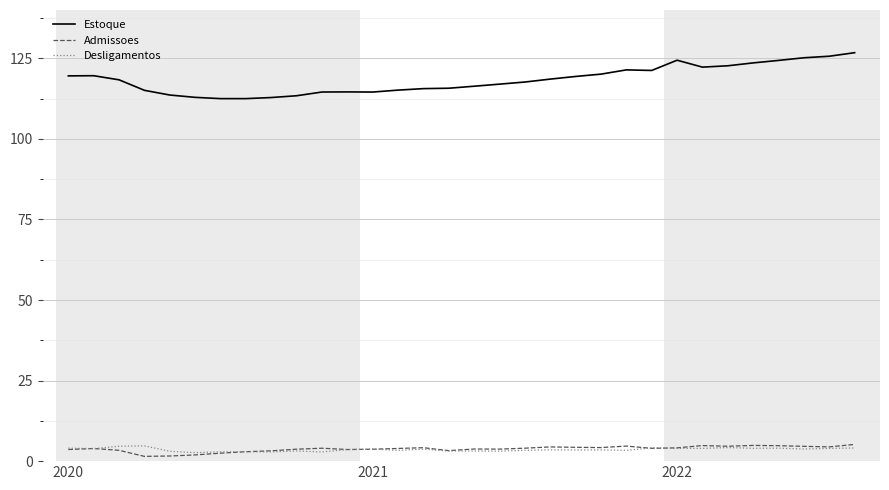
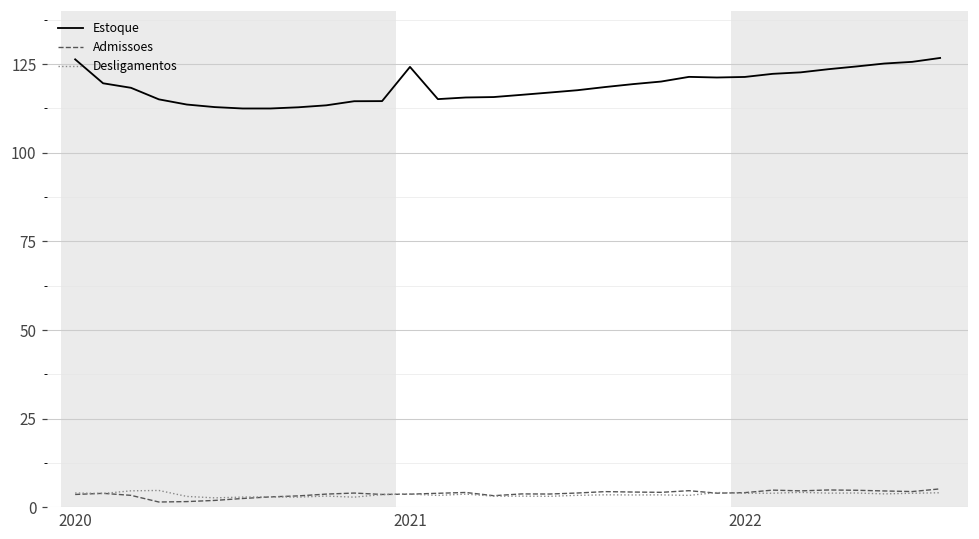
Estoque, 2020: 120 -> 126
Estoque, 2021: 115 -> 124
Estoque, 2022: 124 -> 121
